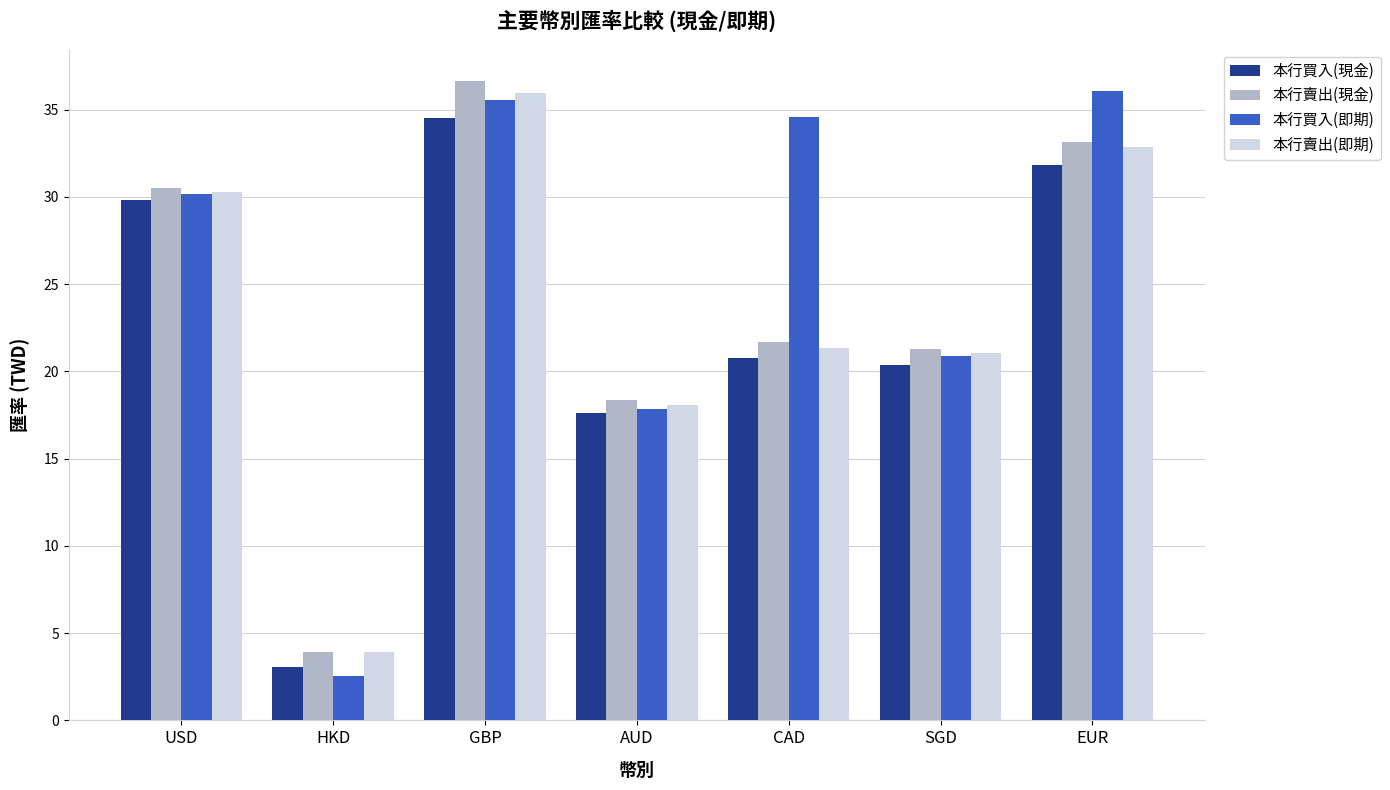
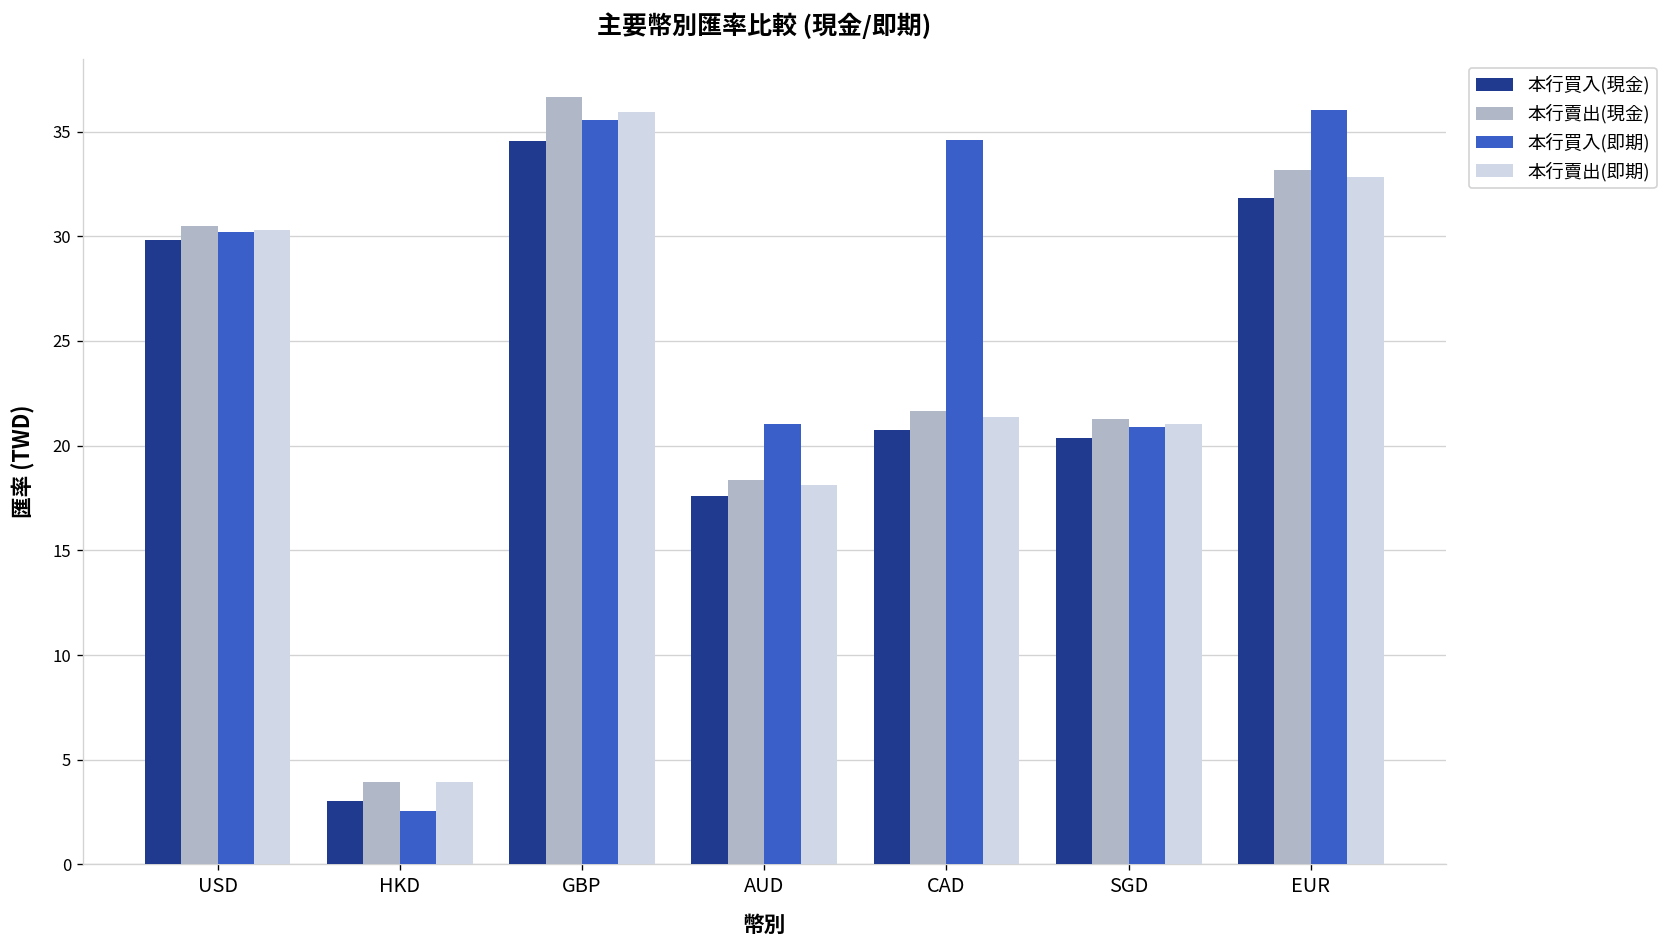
本行買入(即期), AUD: 17.9 -> 21.1
